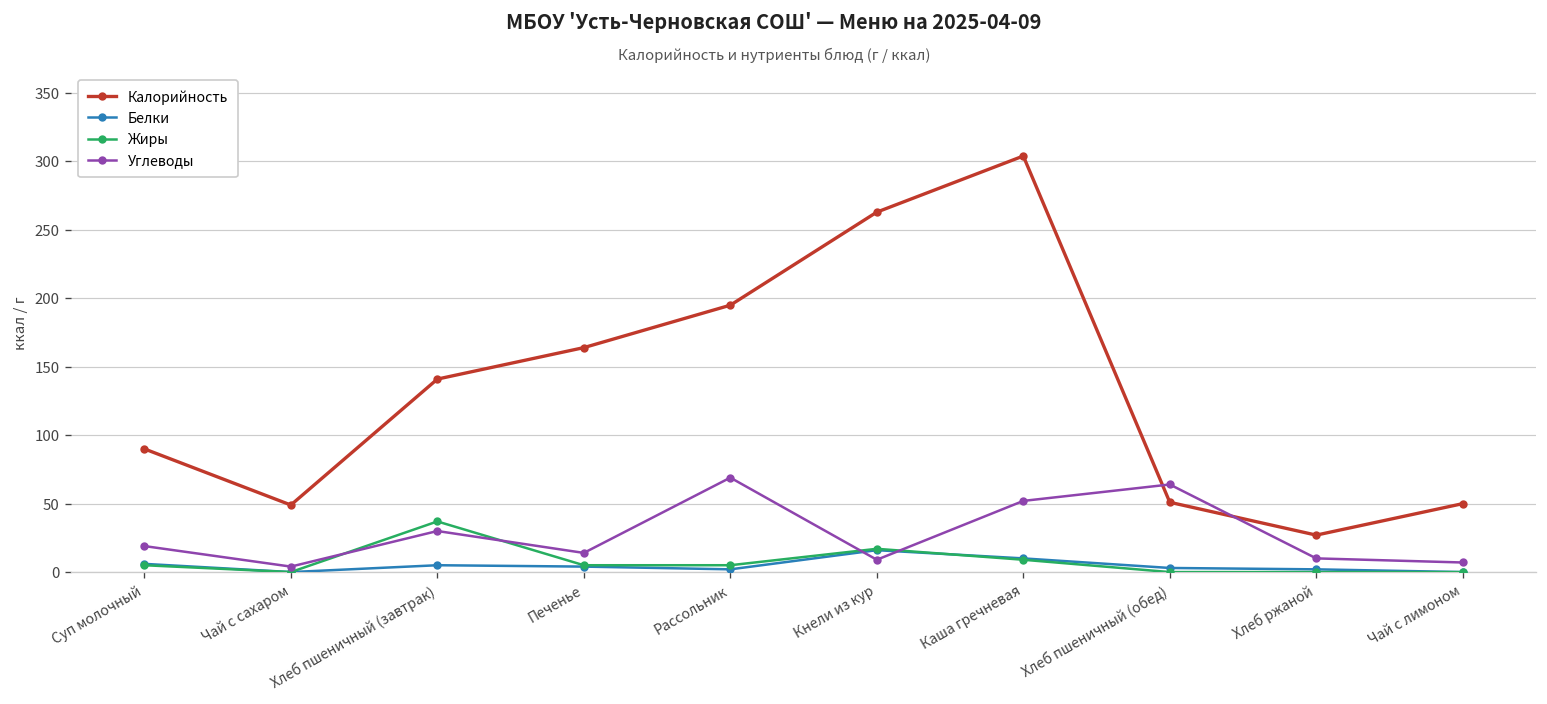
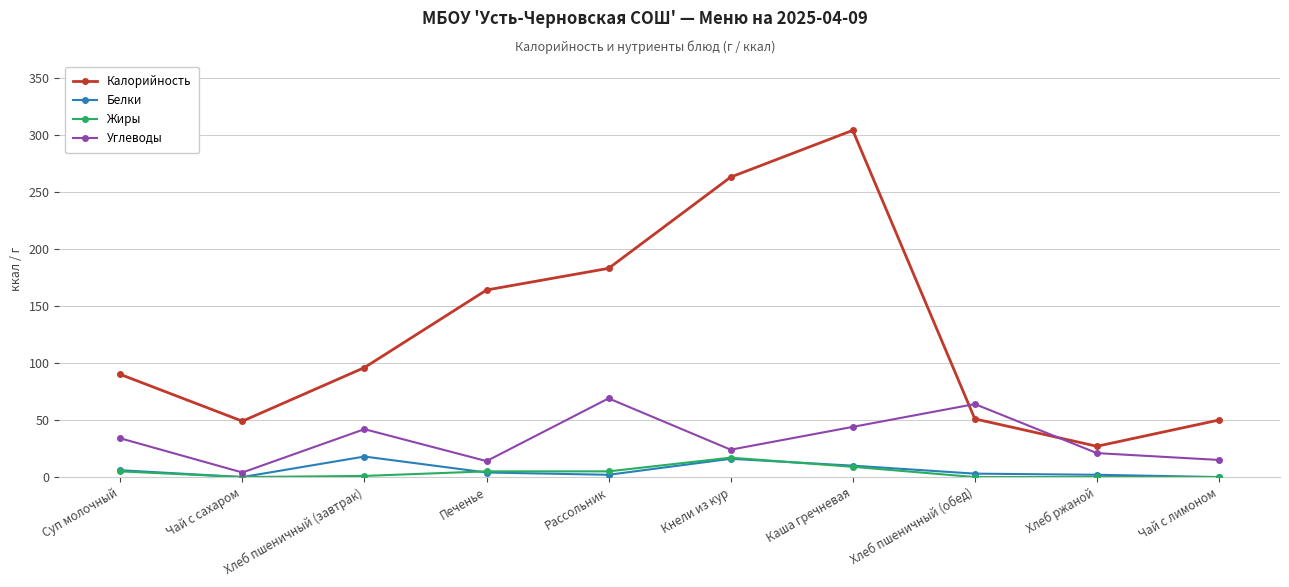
Углеводы, Суп молочный: 19 -> 34
Калорийность, Хлеб пшеничный (завтрак): 141 -> 96
Белки, Хлеб пшеничный (завтрак): 5 -> 18
Жиры, Хлеб пшеничный (завтрак): 37 -> 1
Углеводы, Хлеб пшеничный (завтрак): 30 -> 42
Калорийность, Рассольник: 195 -> 183
Углеводы, Кнели из кур: 9 -> 24
Углеводы, Каша гречневая: 52 -> 44
Углеводы, Хлеб ржаной: 10 -> 21
Углеводы, Чай с лимоном: 7 -> 15
